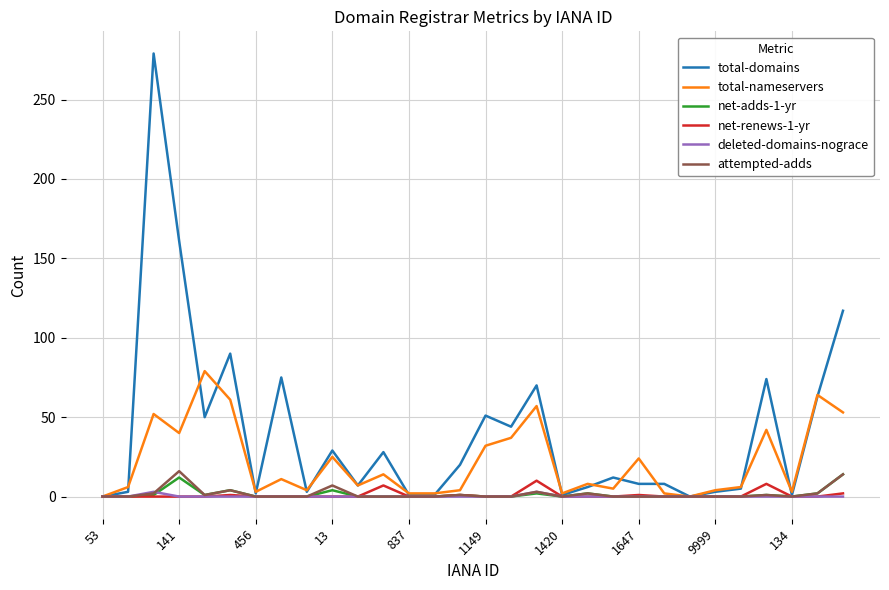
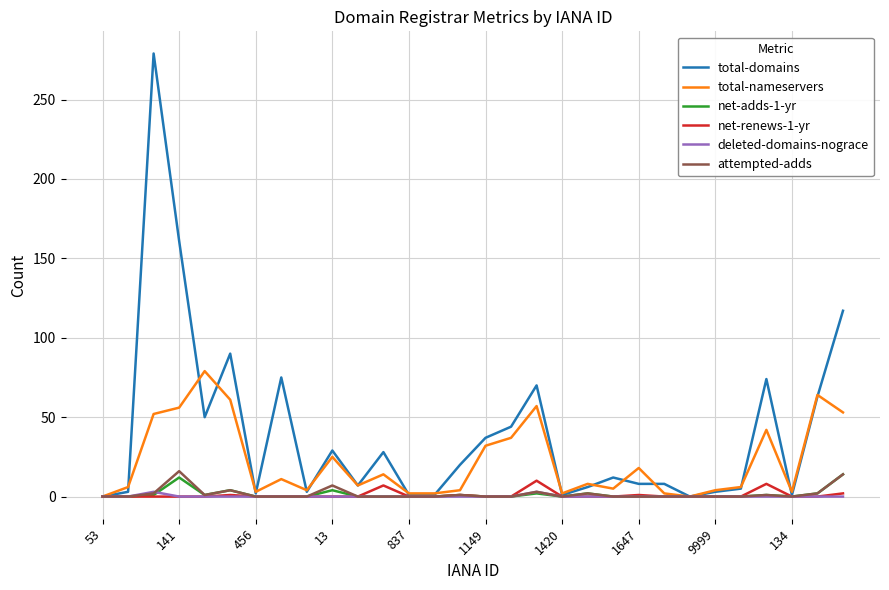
total-nameservers, 141: 40 -> 56
total-domains, 1149: 51 -> 37
total-nameservers, 1647: 24 -> 18
